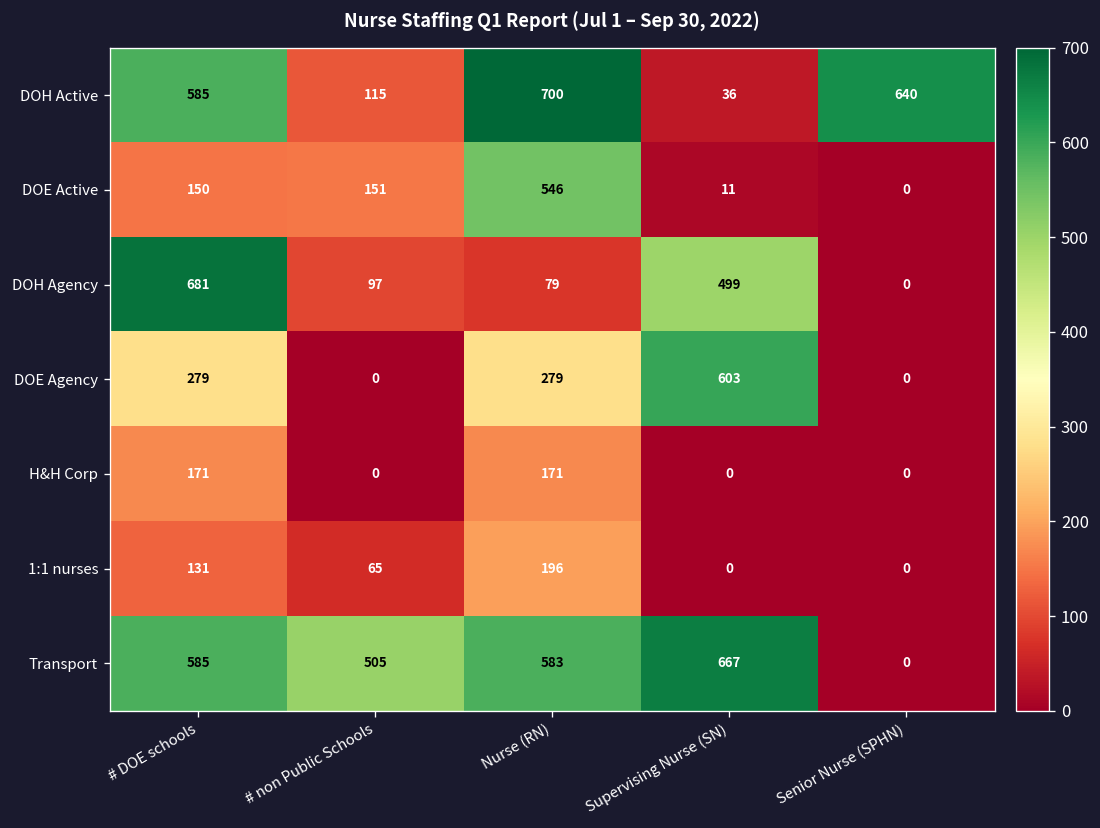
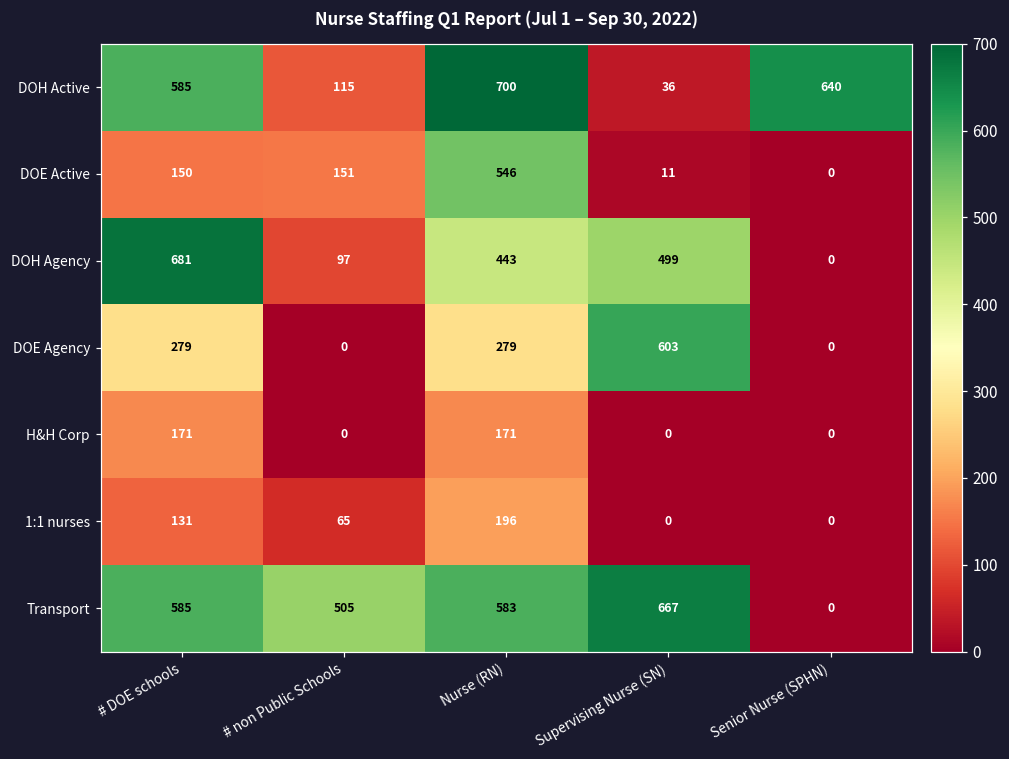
DOH Agency, Nurse (RN): 79 -> 443
